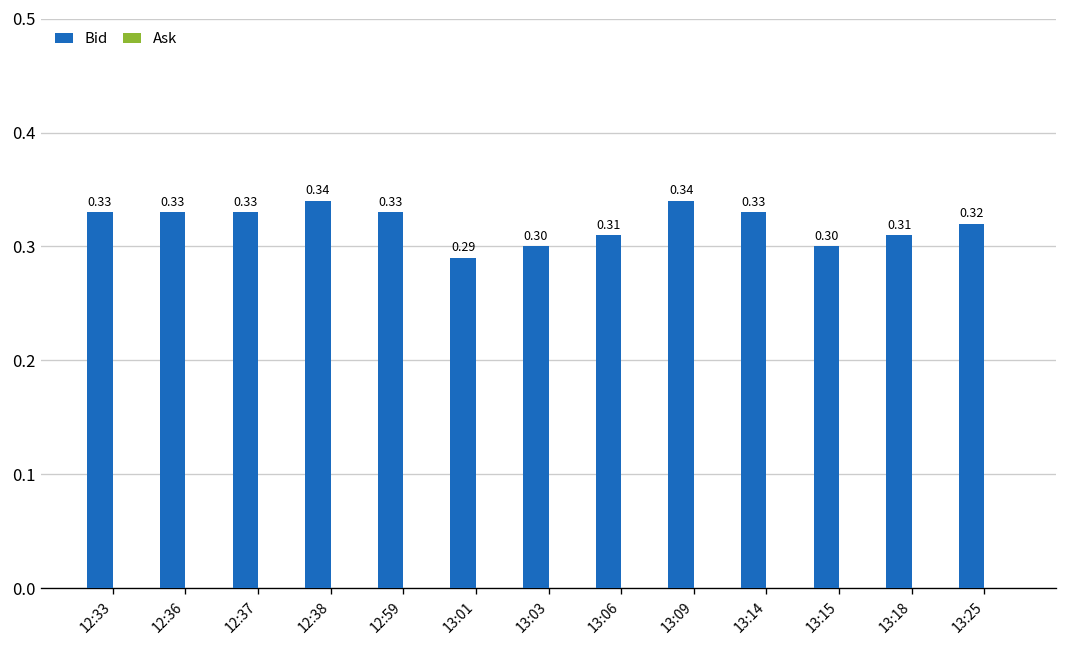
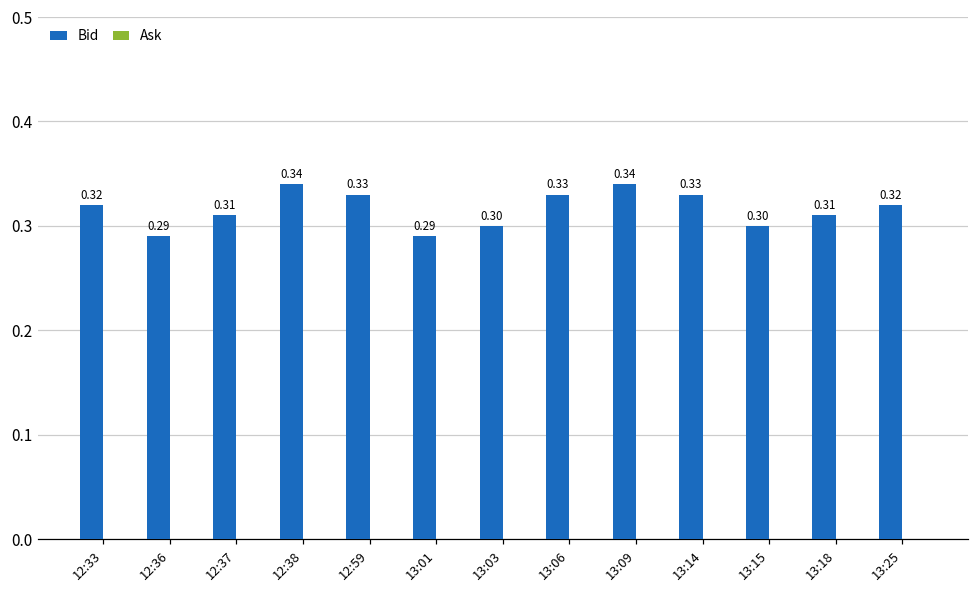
Bid, 12:33: 0.33 -> 0.32
Bid, 12:36: 0.33 -> 0.29
Bid, 12:37: 0.33 -> 0.31
Bid, 13:06: 0.31 -> 0.33
